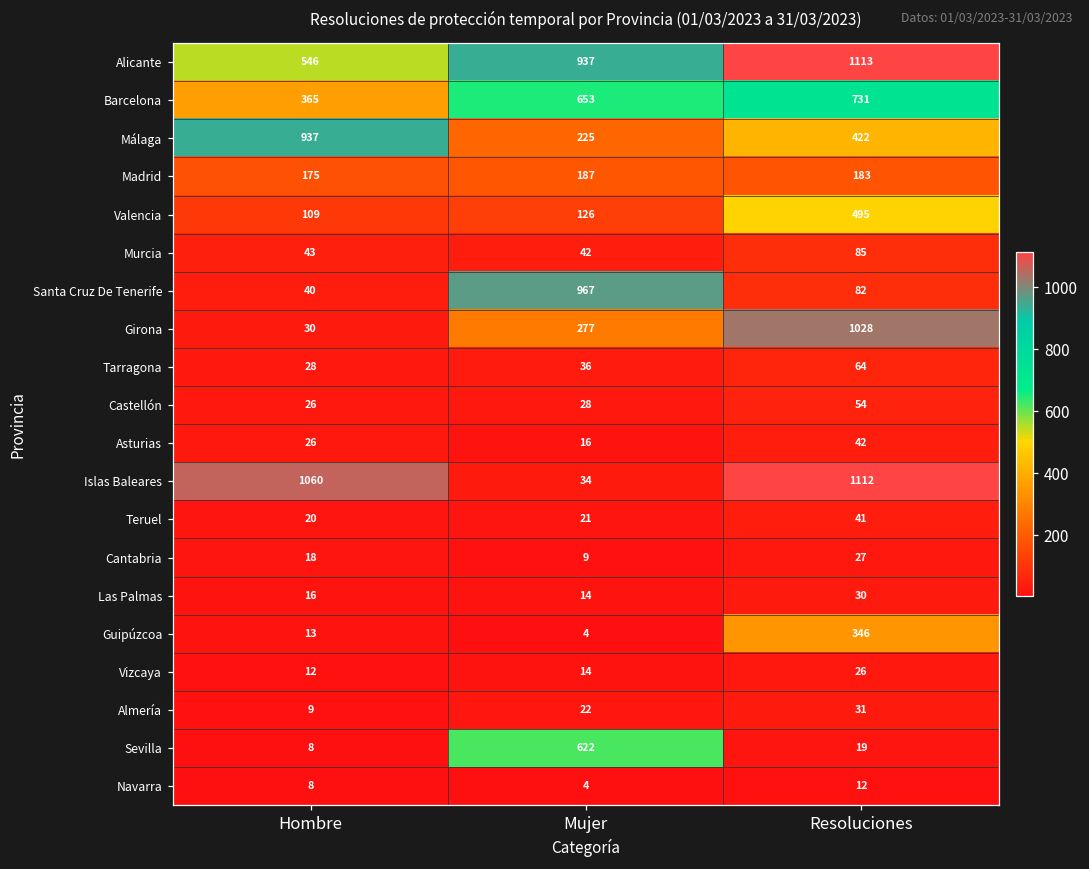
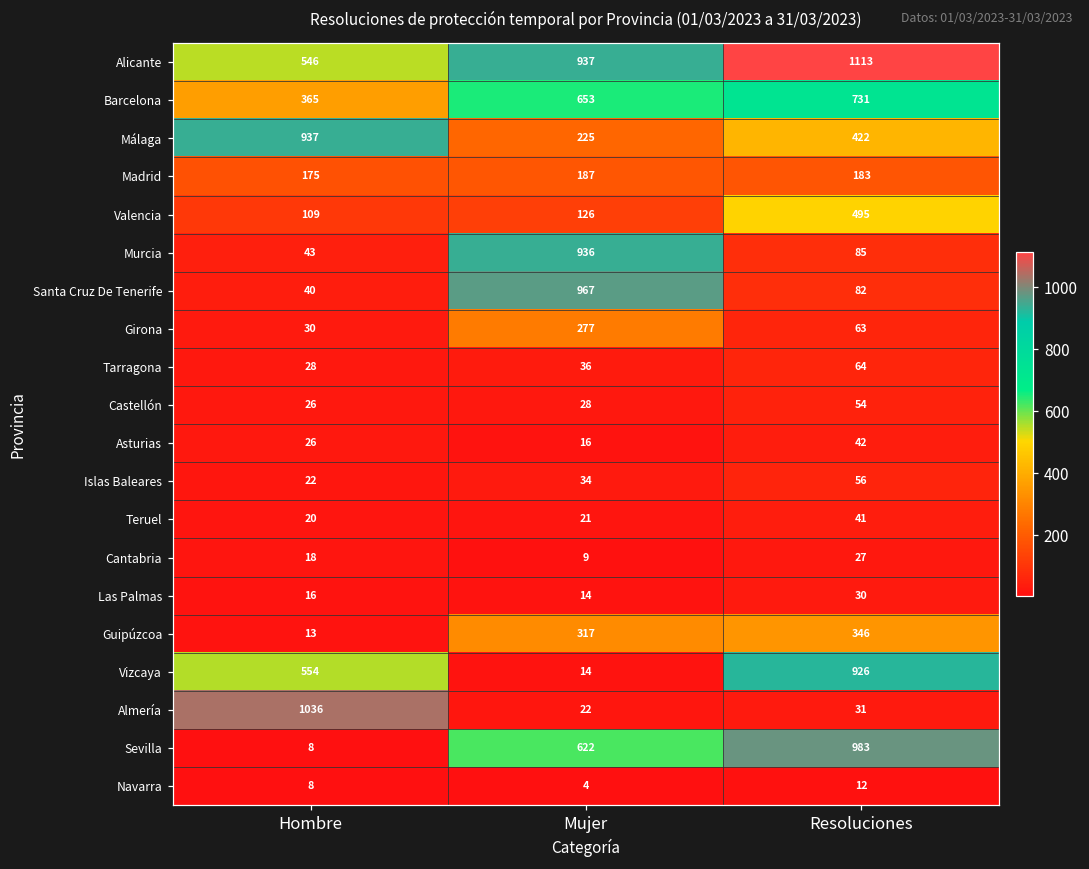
Murcia, Mujer: 42 -> 936
Girona, Resoluciones: 1028 -> 63
Islas Baleares, Hombre: 1060 -> 22
Islas Baleares, Resoluciones: 1112 -> 56
Guipúzcoa, Mujer: 4 -> 317
Vizcaya, Hombre: 12 -> 554
Vizcaya, Resoluciones: 26 -> 926
Almería, Hombre: 9 -> 1036
Sevilla, Resoluciones: 19 -> 983
